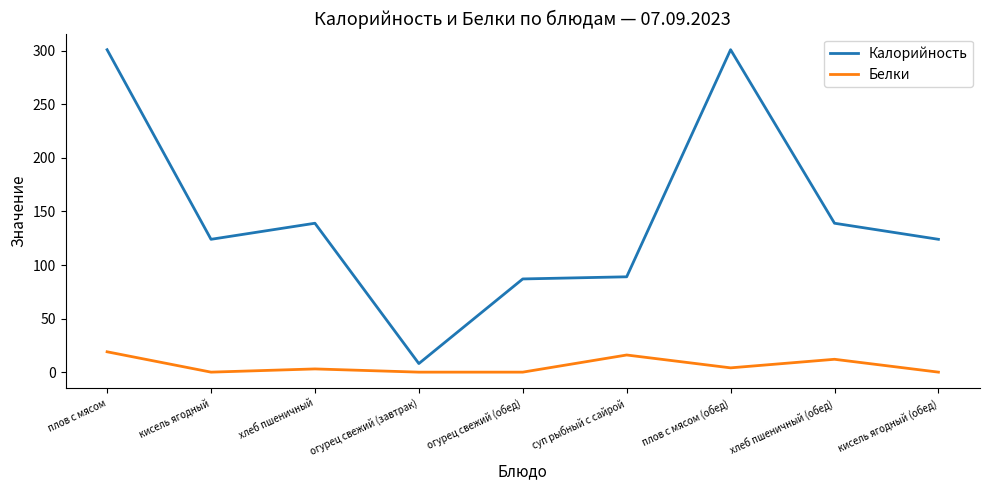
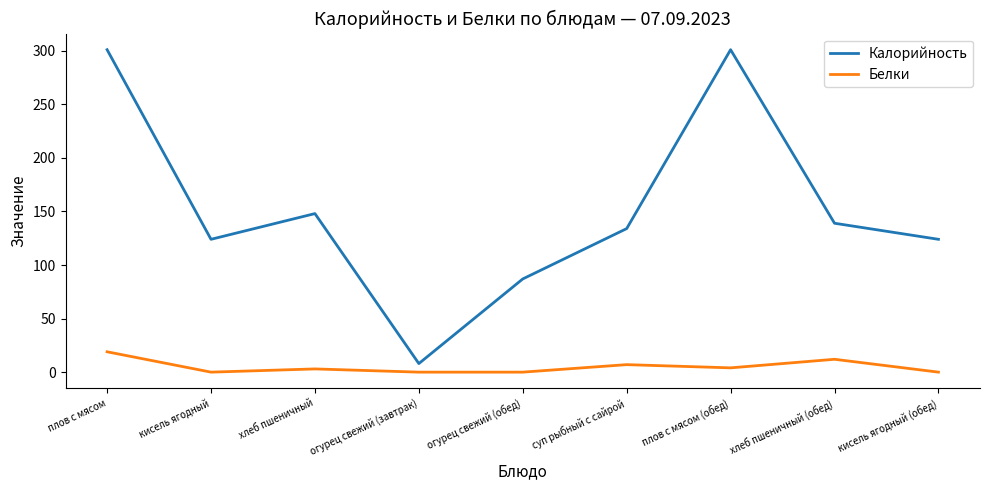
Калорийность, хлеб пшеничный: 139 -> 148
Калорийность, суп рыбный с сайрой: 89 -> 134
Белки, суп рыбный с сайрой: 16 -> 7
